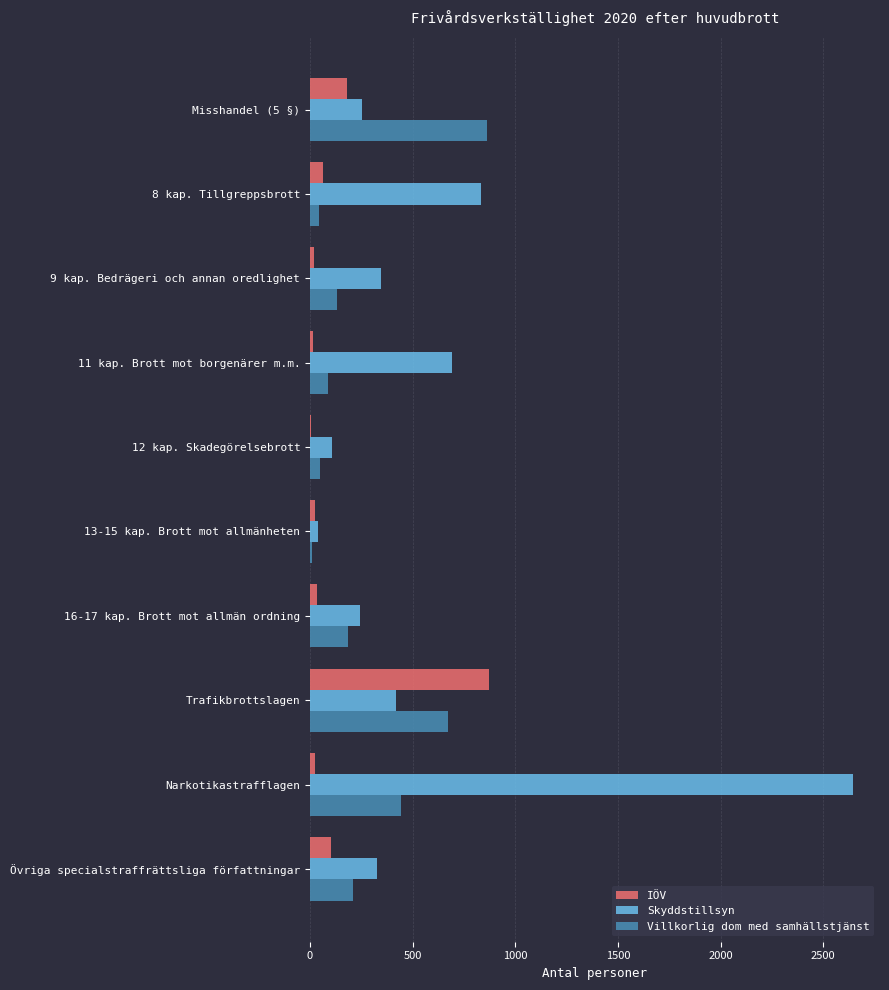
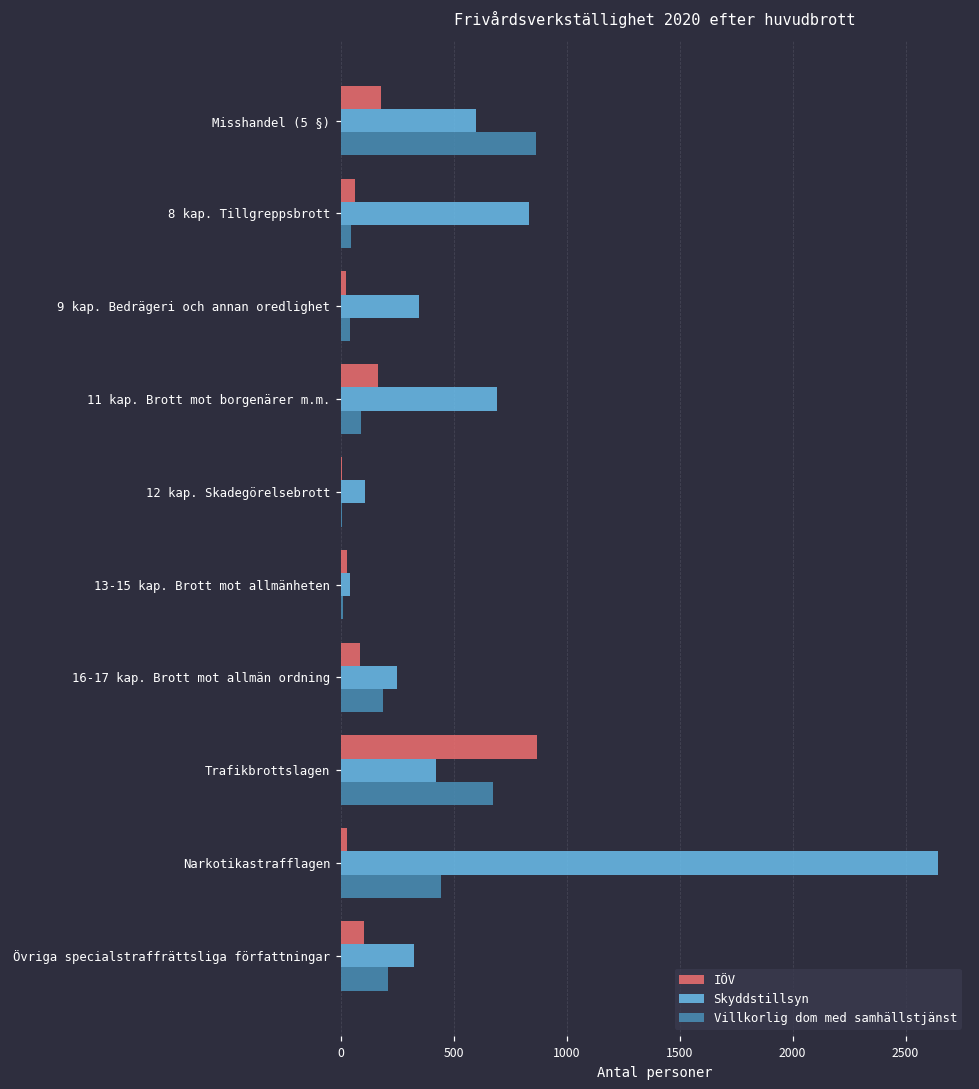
Skyddstillsyn, Misshandel (5 §): 250 -> 600
Villkorlig dom med samhällstjänst, 9 kap. Bedrägeri och annan oredlighet: 130 -> 40
IÖV, 11 kap. Brott mot borgenärer m.m.: 20 -> 170
Villkorlig dom med samhällstjänst, 12 kap. Skadegörelsebrott: 50 -> 0
IÖV, 16-17 kap. Brott mot allmän ordning: 40 -> 90
